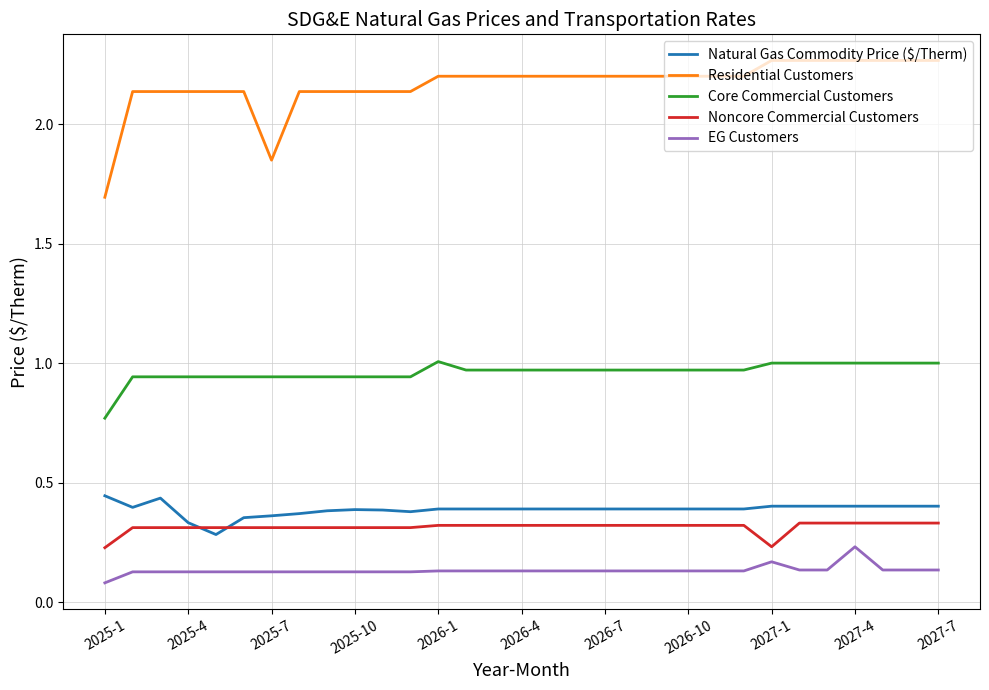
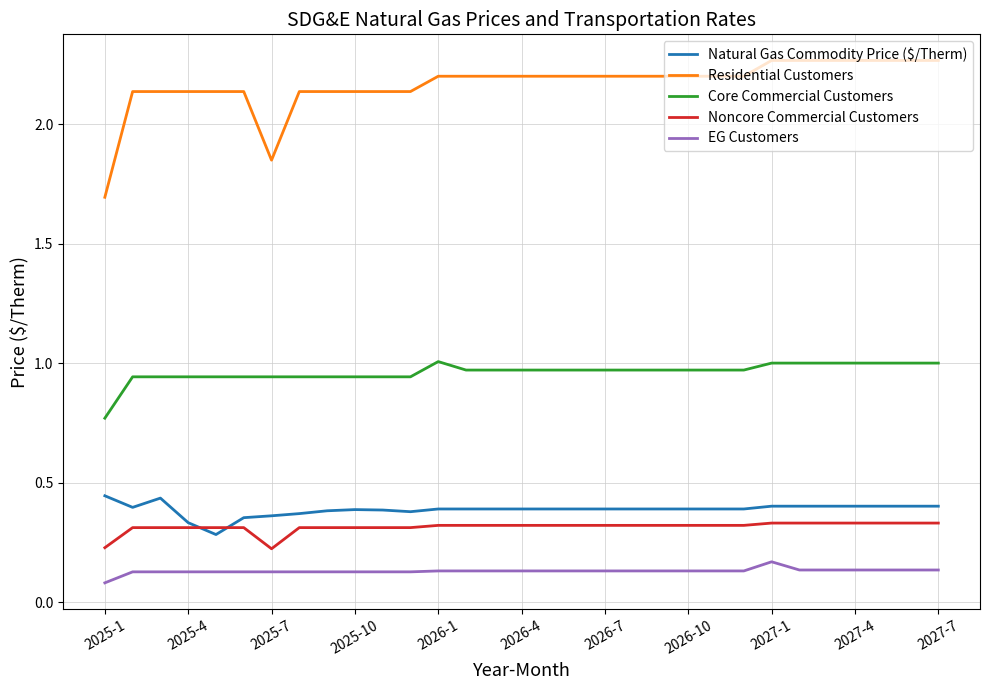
Noncore Commercial Customers, 2025-7: 0.31 -> 0.22
Noncore Commercial Customers, 2027-1: 0.23 -> 0.33
EG Customers, 2027-4: 0.23 -> 0.14
